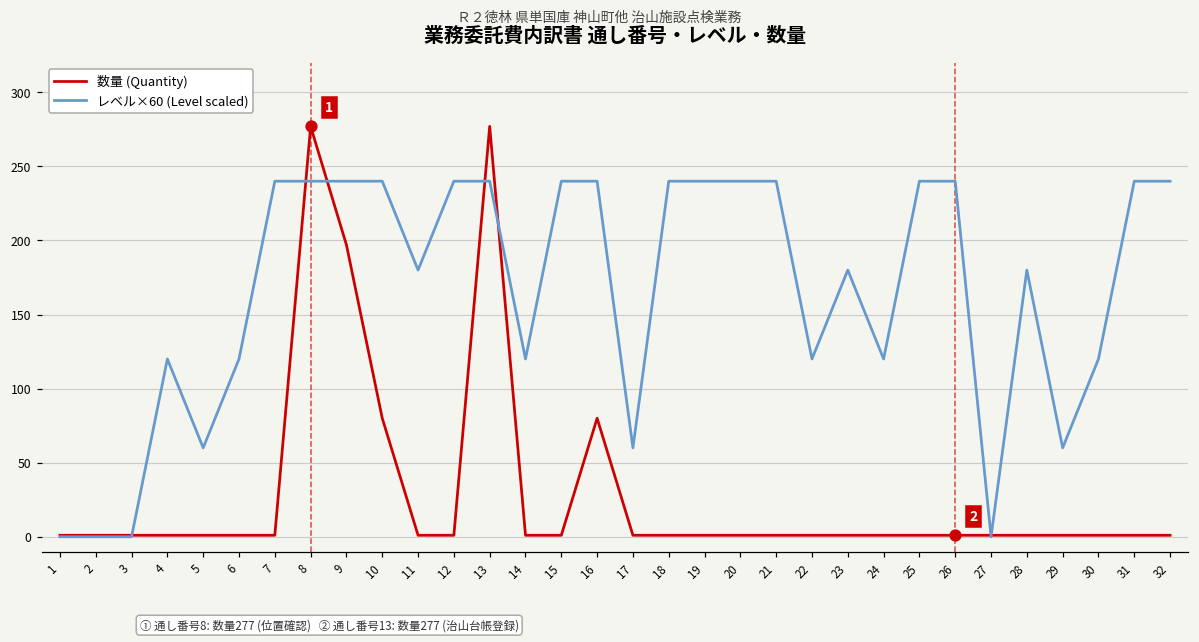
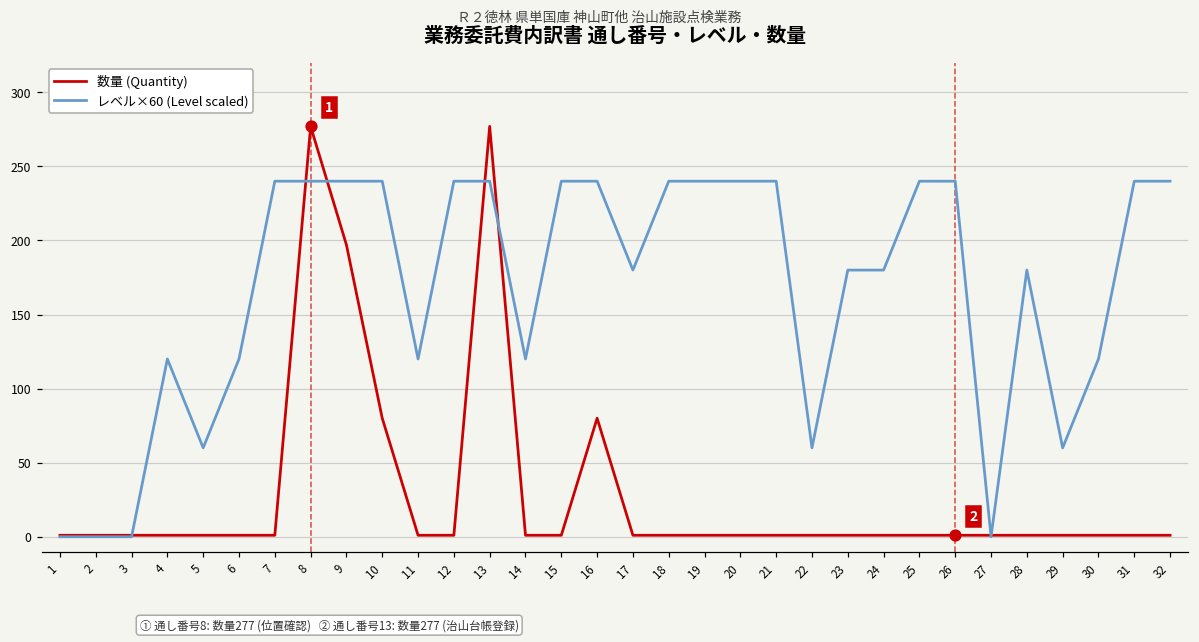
レベル×60 (Level scaled), 11: 180 -> 120
レベル×60 (Level scaled), 17: 60 -> 180
レベル×60 (Level scaled), 22: 120 -> 60
レベル×60 (Level scaled), 24: 120 -> 180
